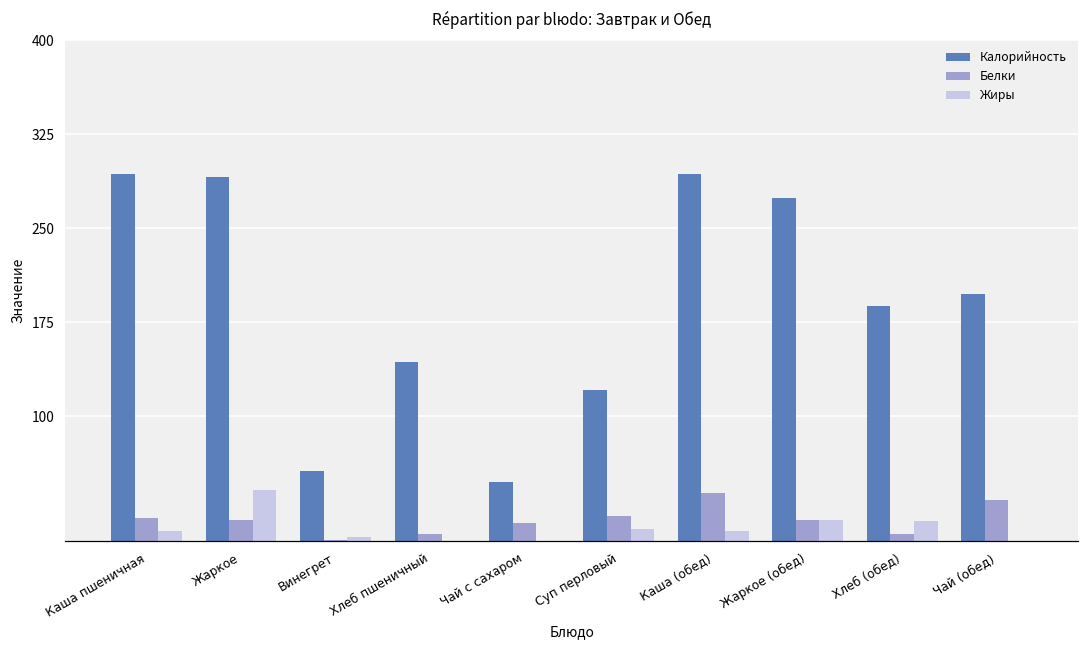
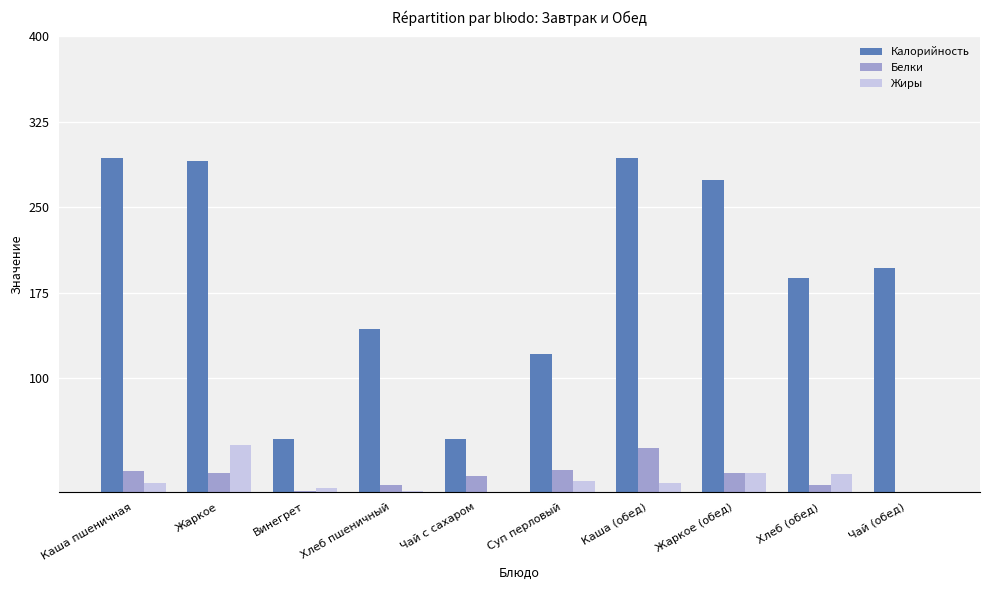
Калорийность, Винегрет: 56 -> 47
Белки, Чай (обед): 33 -> 0
